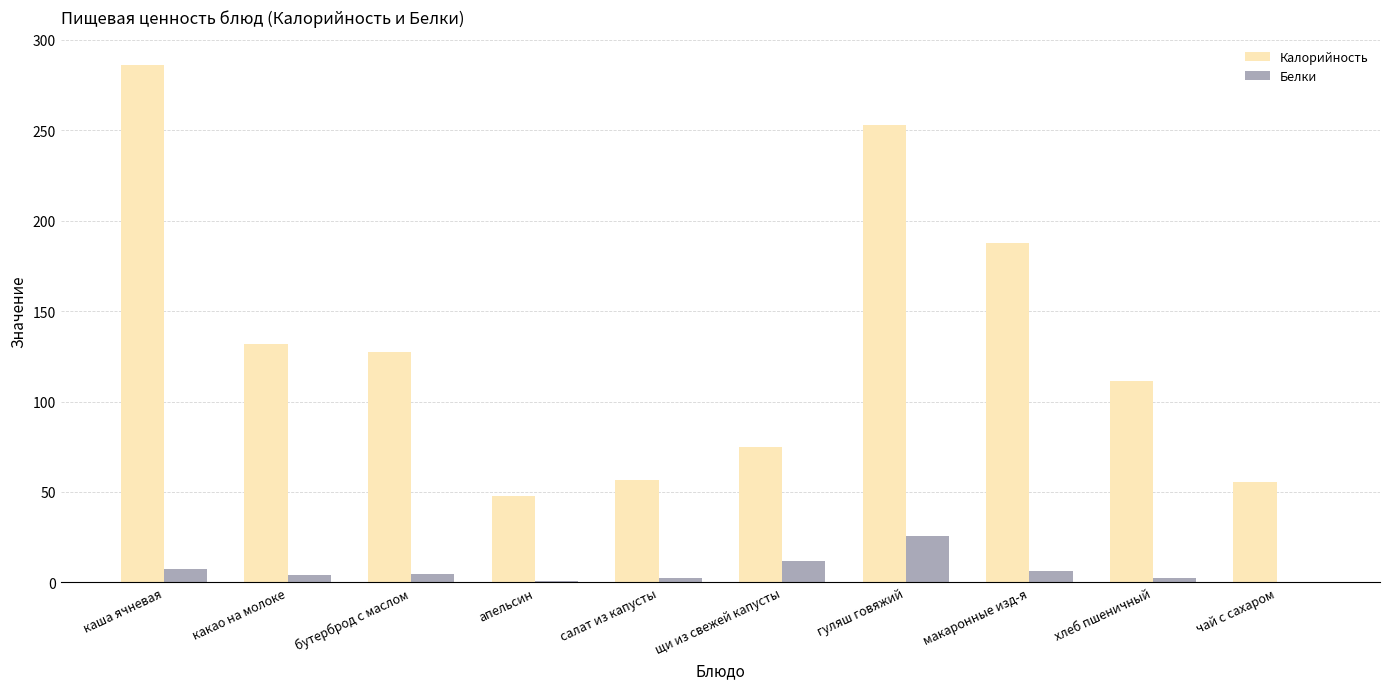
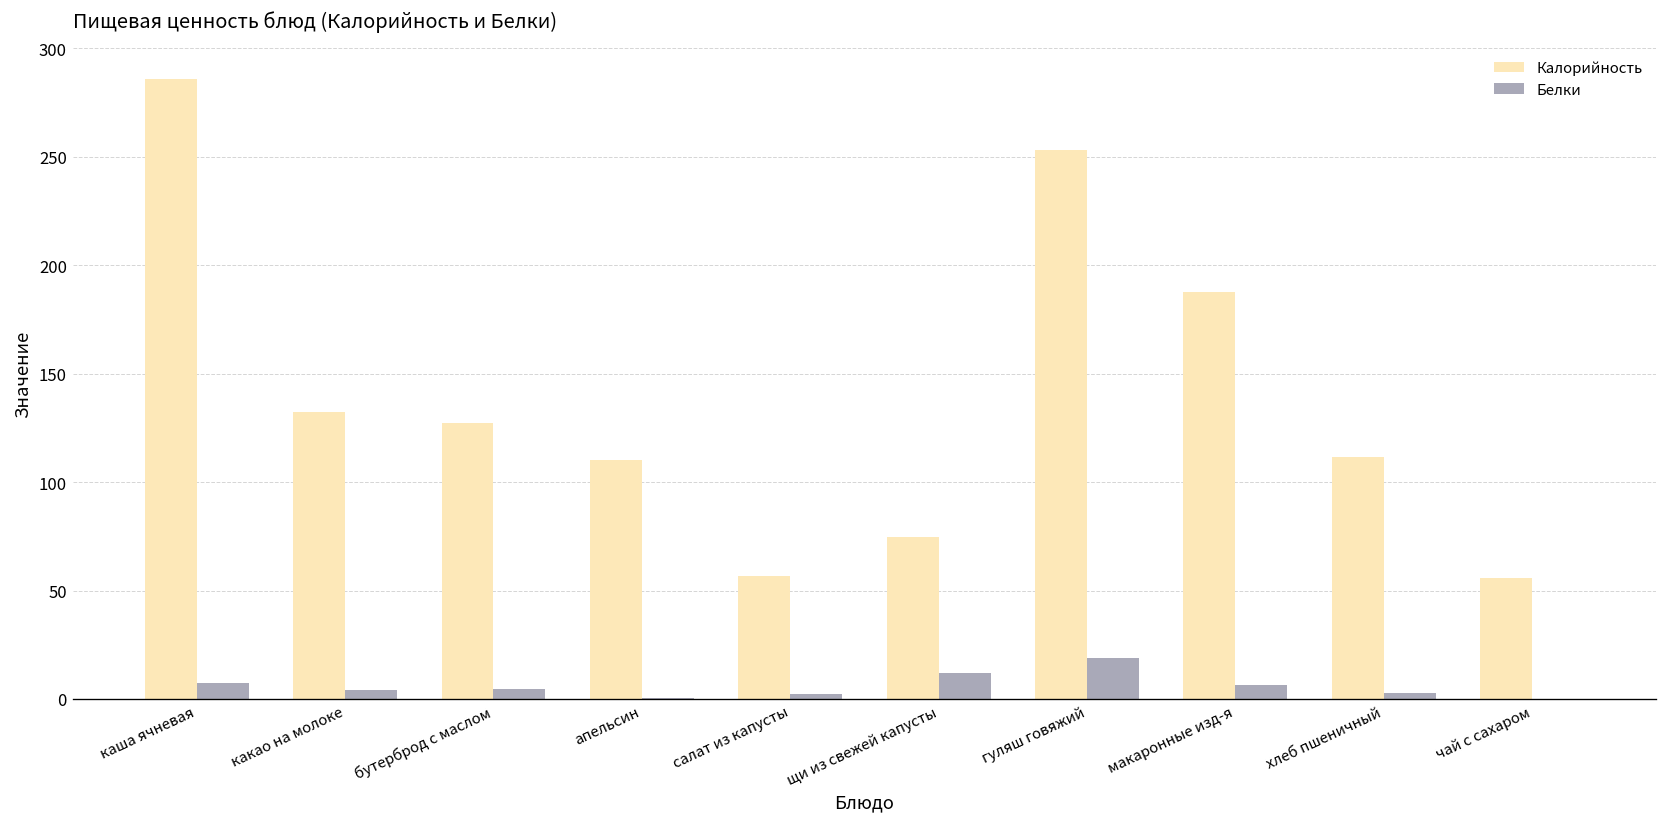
Калорийность, апельсин: 48 -> 110
Белки, гуляш говяжий: 26 -> 19
